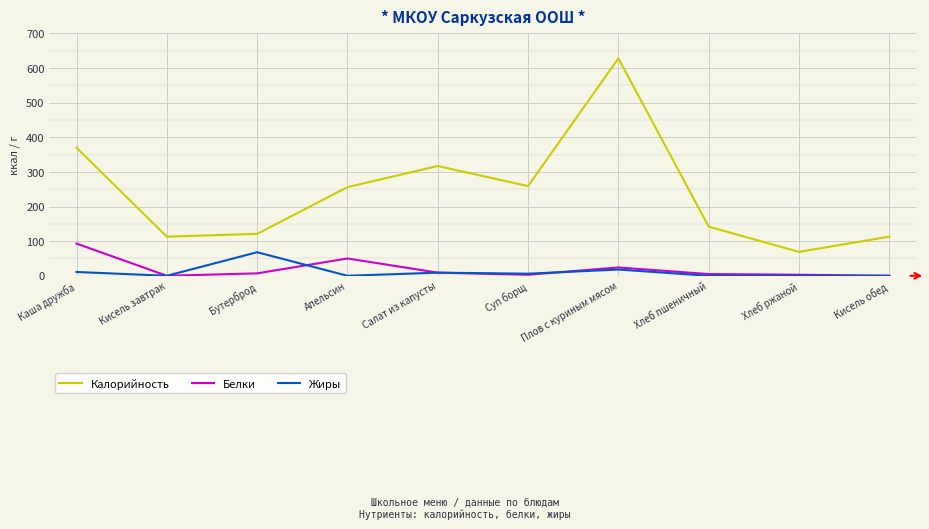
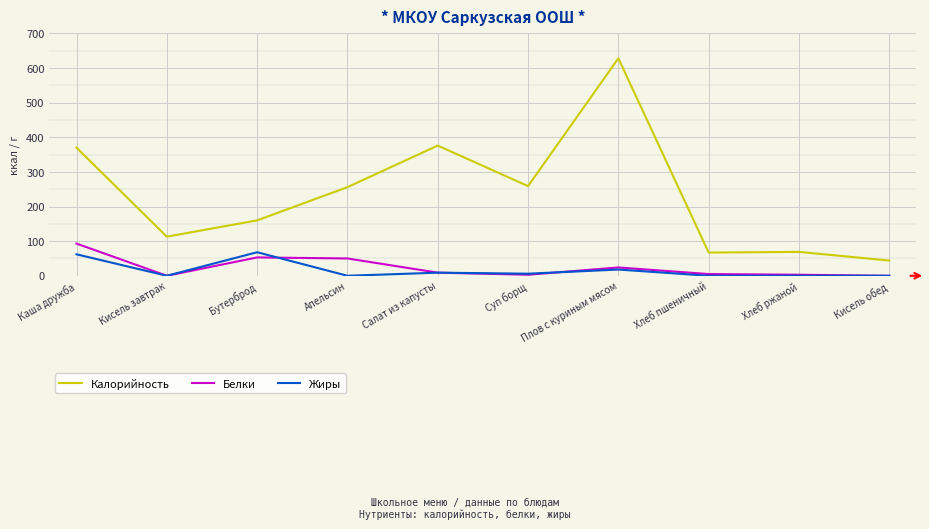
Жиры, Каша дружба: 10 -> 60
Калорийность, Бутерброд: 120 -> 160
Белки, Бутерброд: 10 -> 50
Калорийность, Салат из капусты: 320 -> 380
Калорийность, Хлеб пшеничный: 140 -> 70
Калорийность, Кисель обед: 110 -> 40
